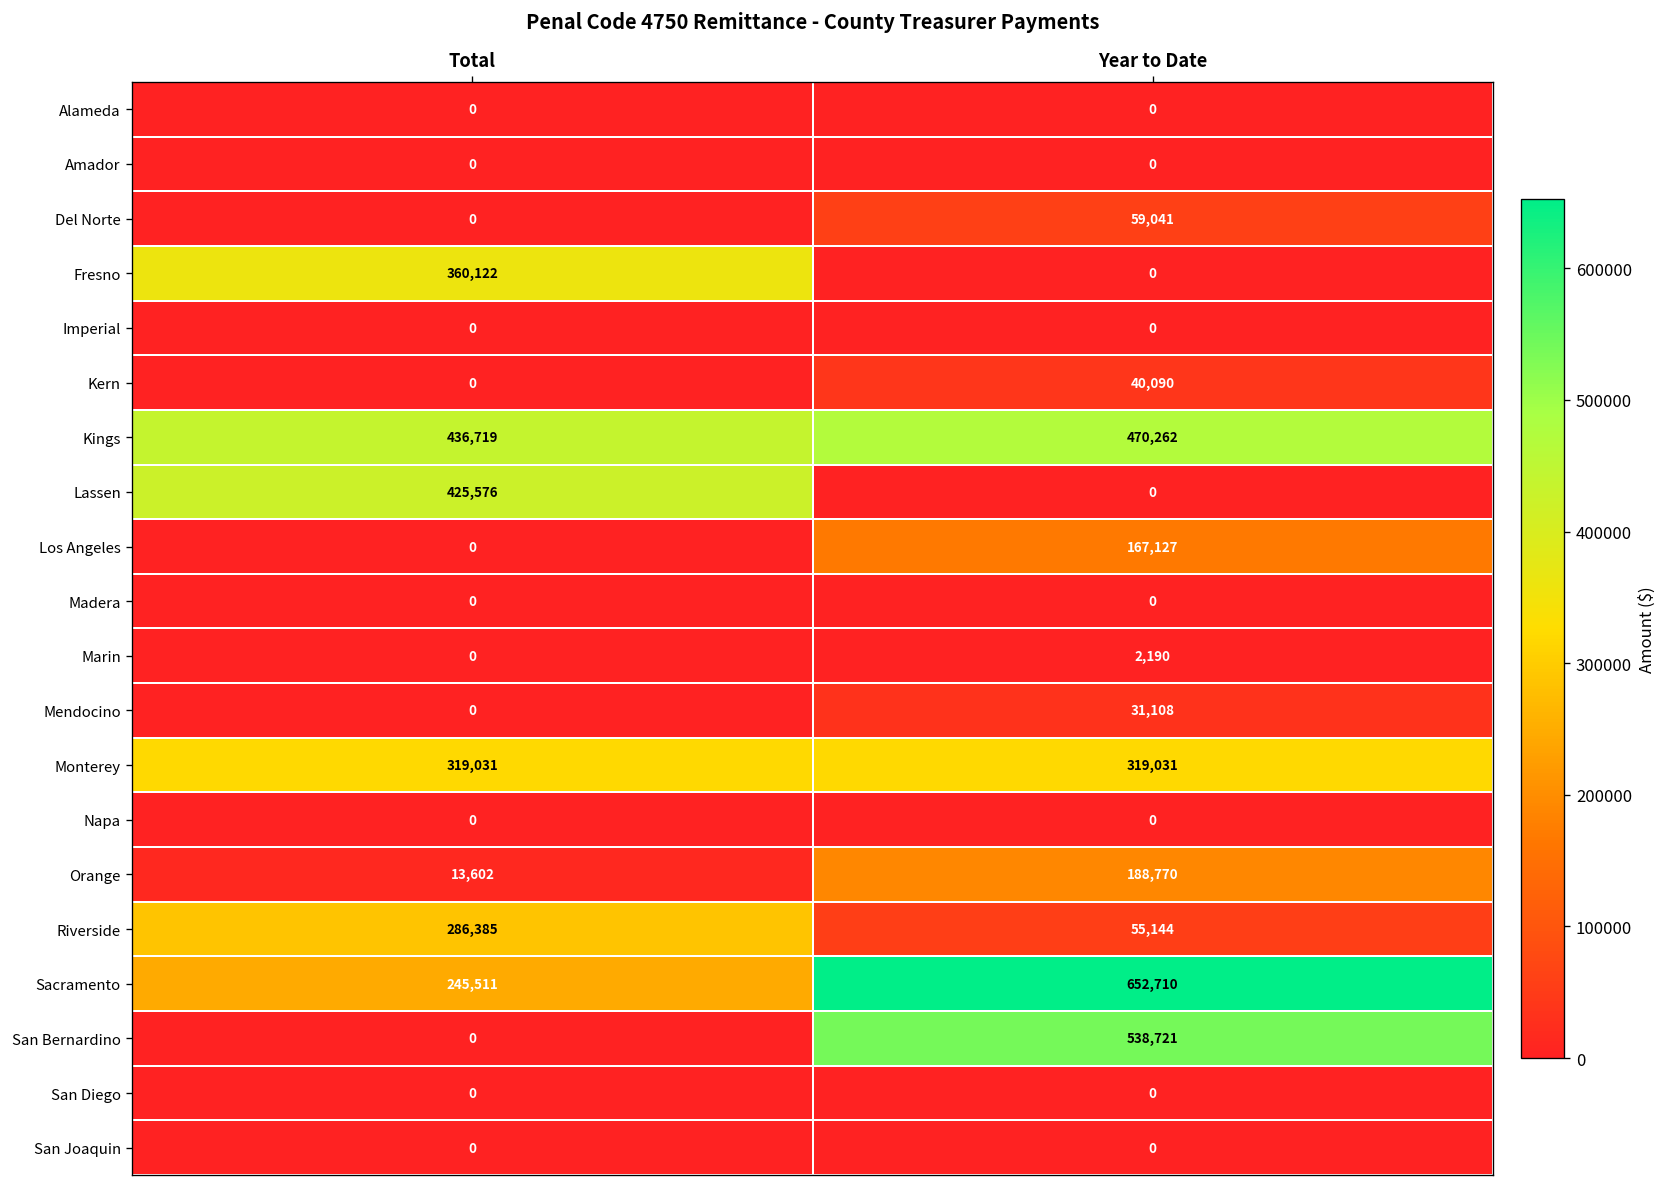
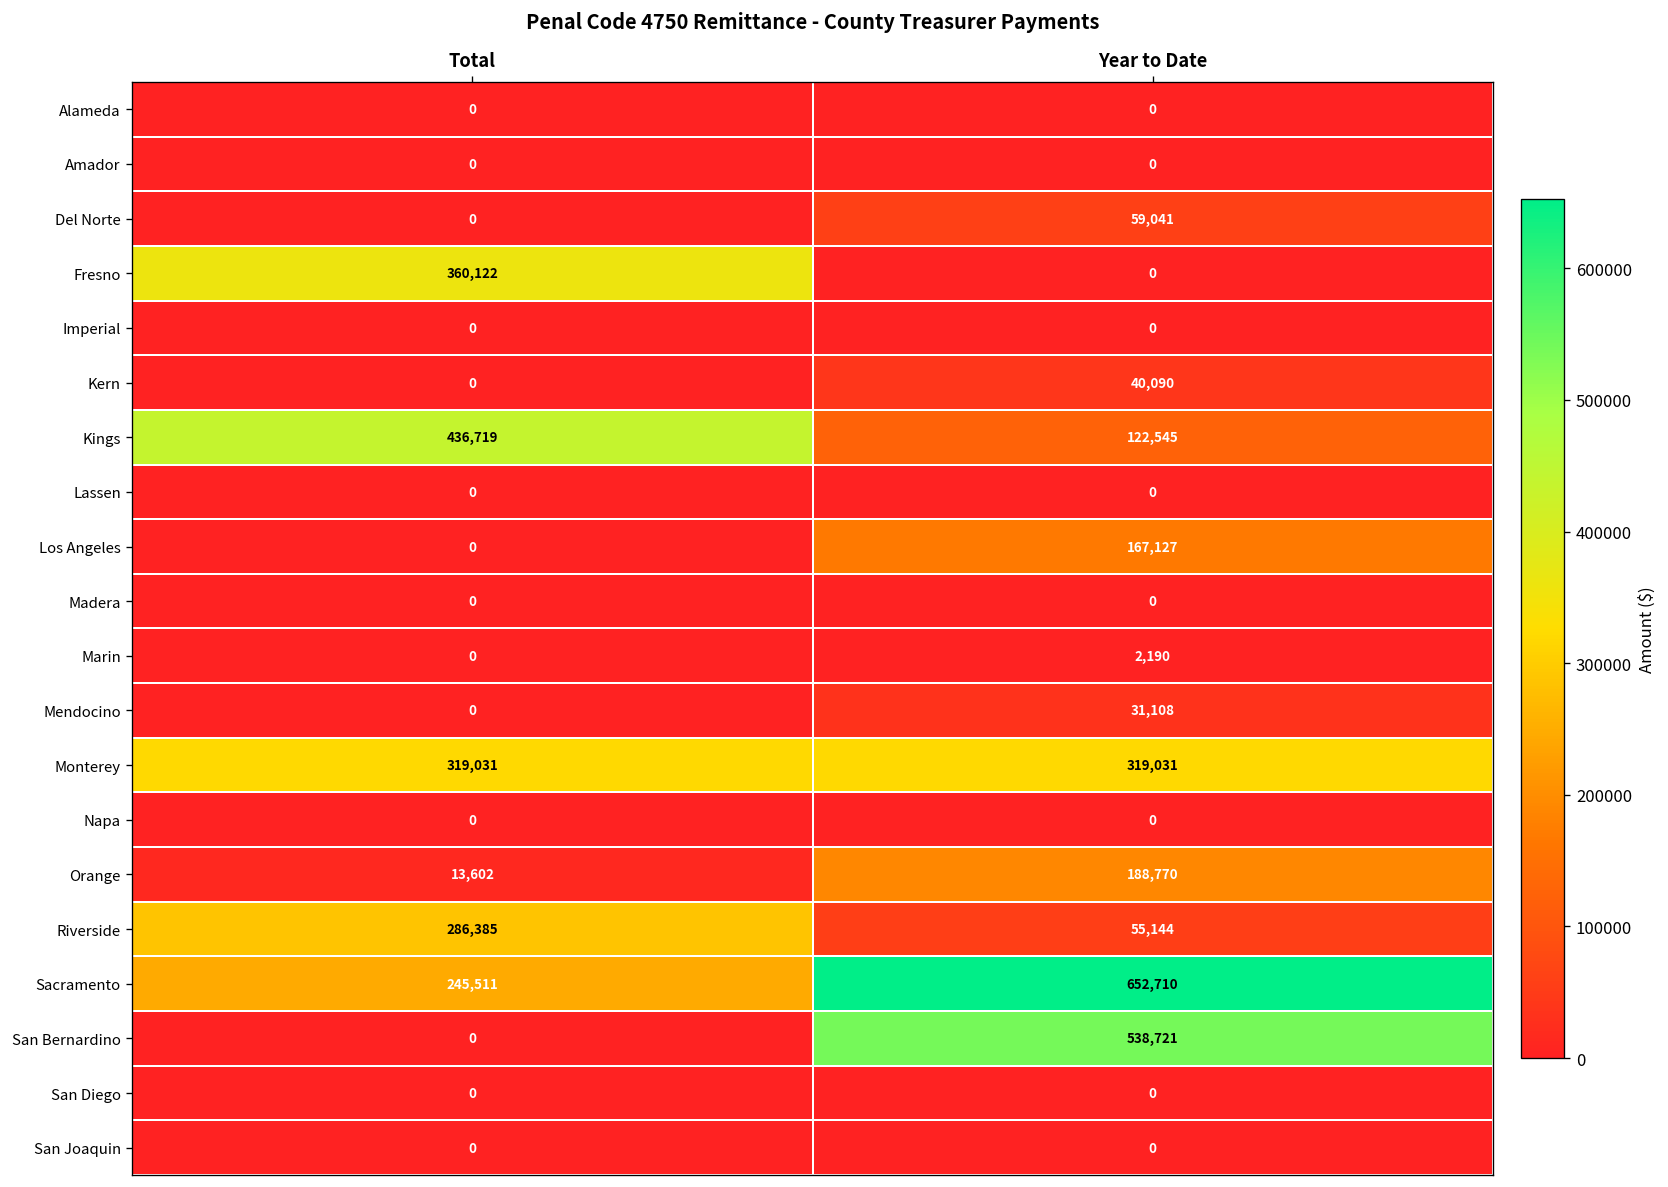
Kings, Year to Date: 470,262 -> 122,545
Lassen, Total: 425,576 -> 0
